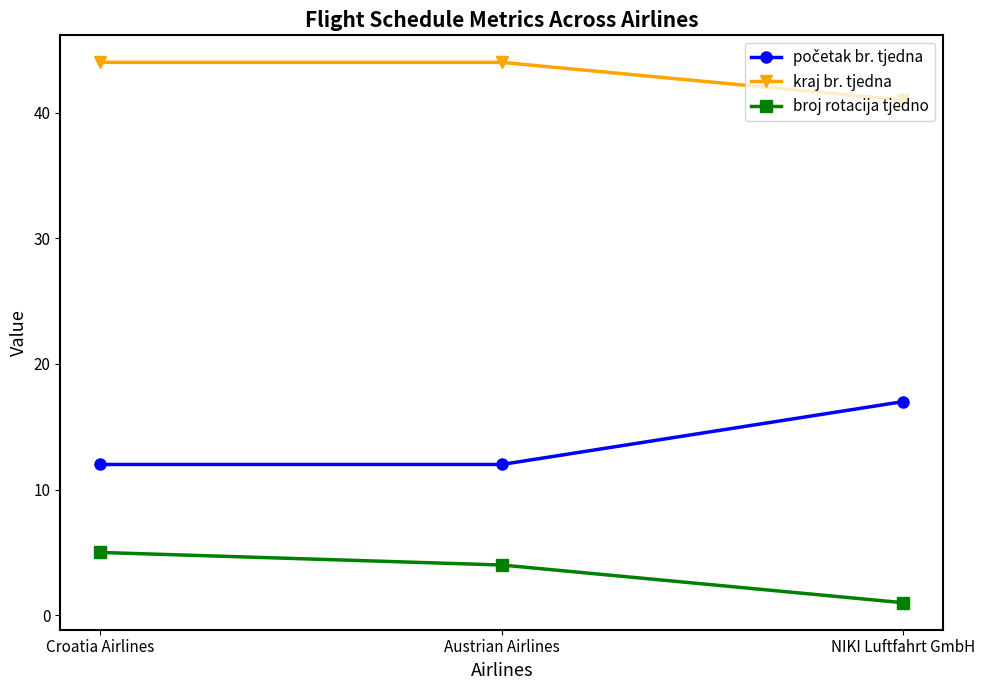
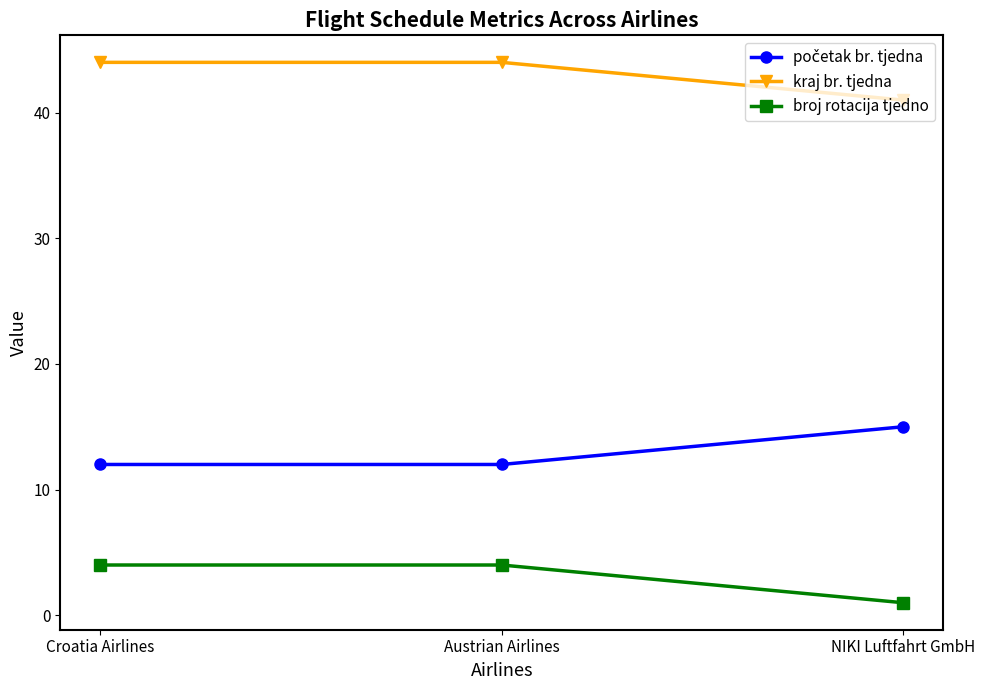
broj rotacija tjedno, Croatia Airlines: 5 -> 4
početak br. tjedna, NIKI Luftfahrt GmbH: 17 -> 15
